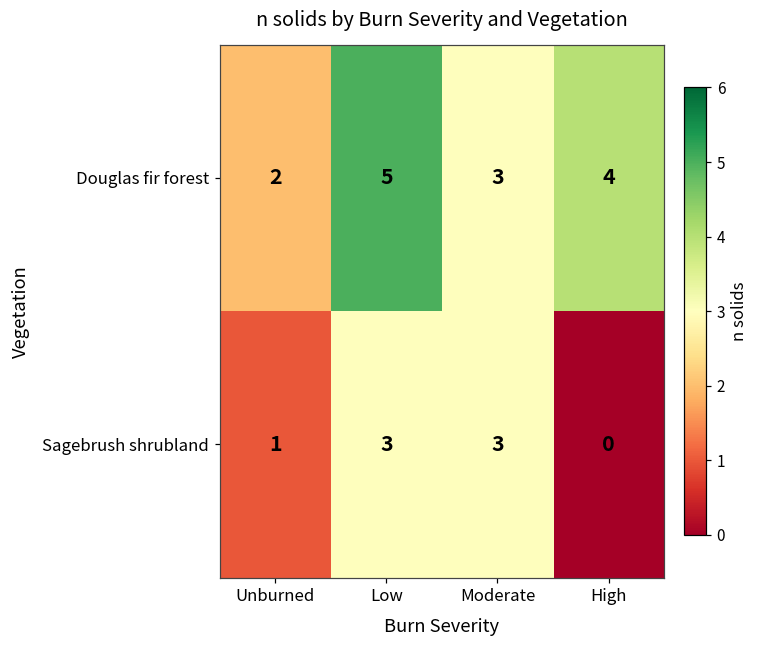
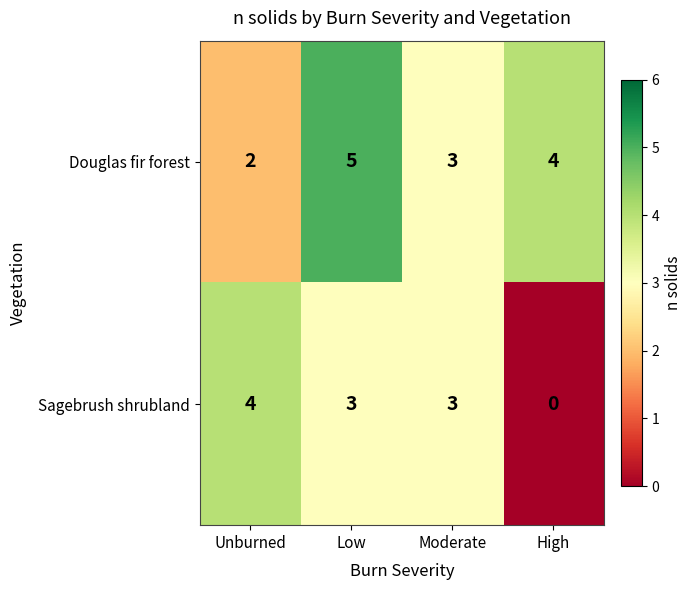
Sagebrush shrubland, Unburned: 1 -> 4
